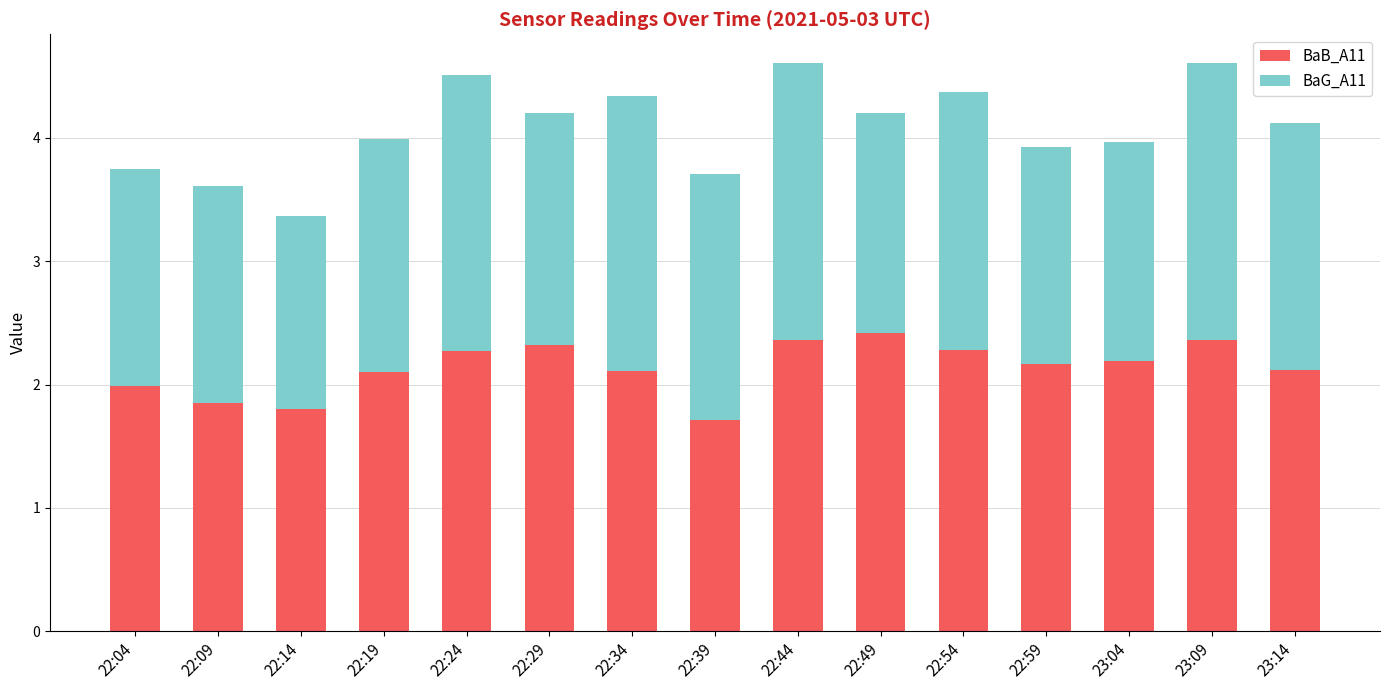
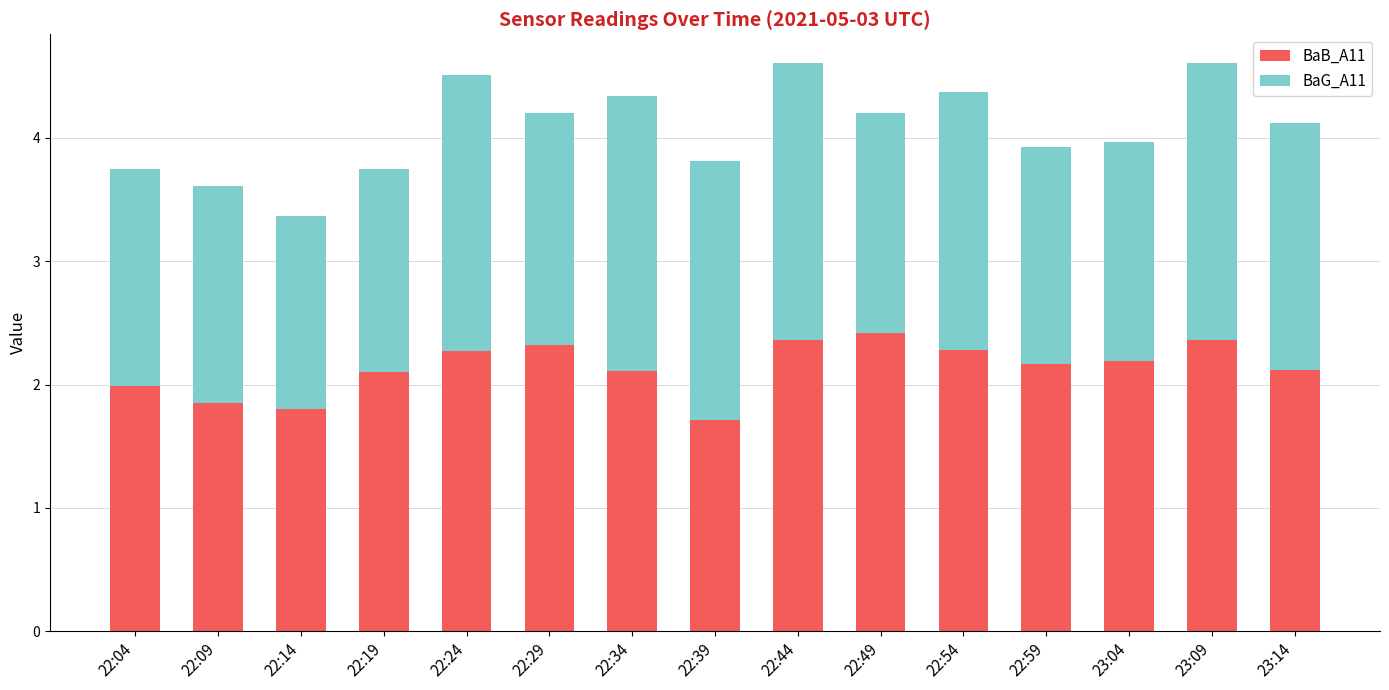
BaG_A11, 22:19: 1.89 -> 1.65
BaG_A11, 22:39: 2.0 -> 2.1
